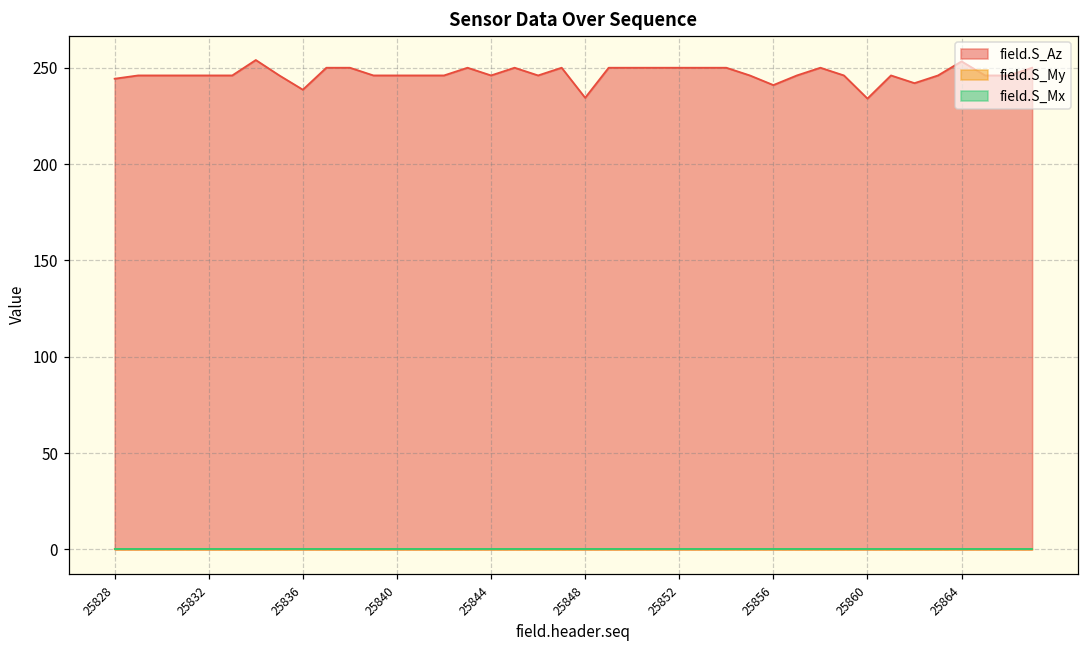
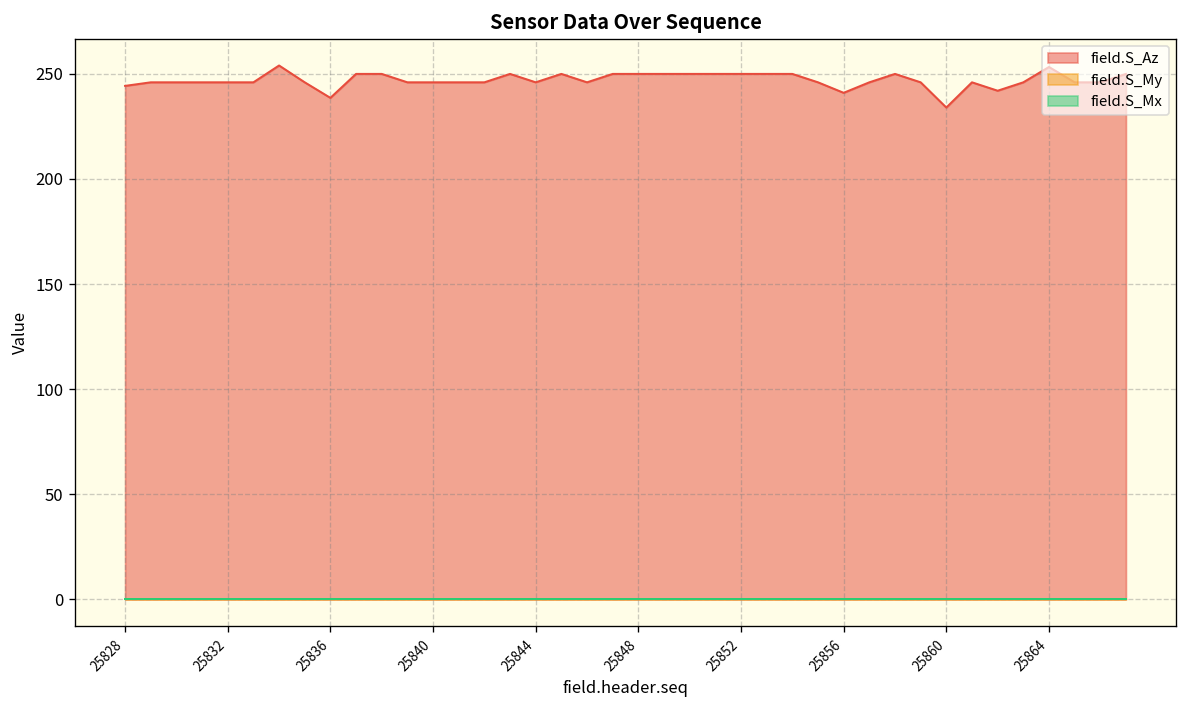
field.S_Az, 25848: 234 -> 250
